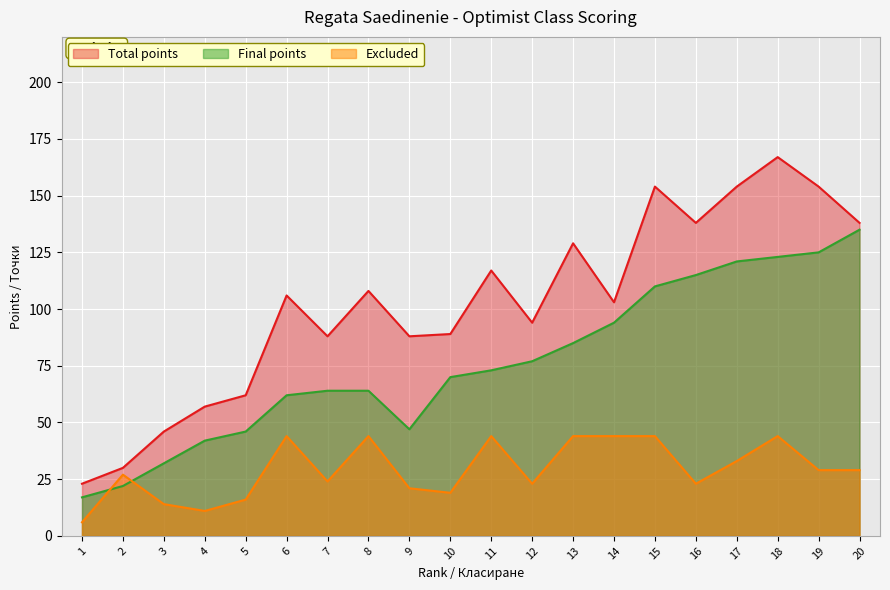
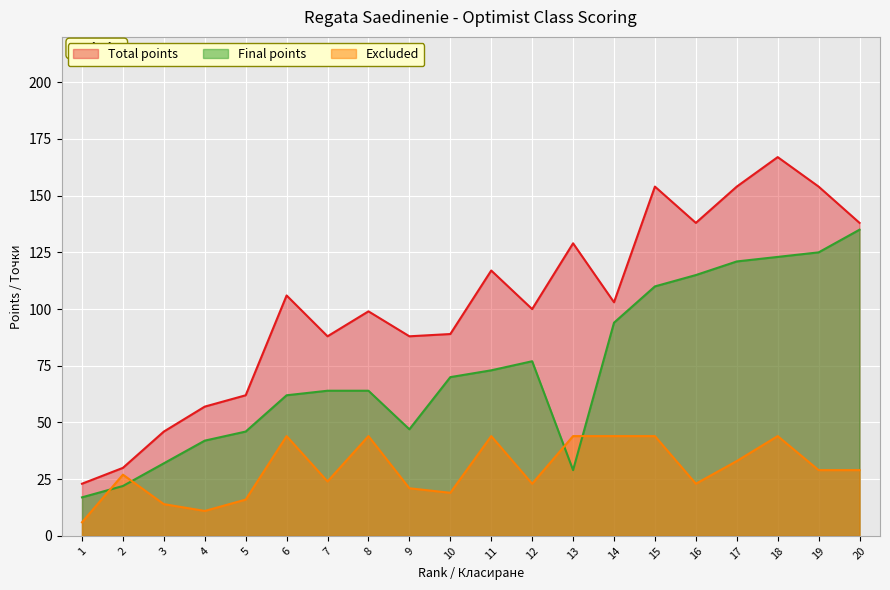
Total points, 8: 108 -> 99
Total points, 12: 94 -> 100
Final points, 13: 85 -> 29
